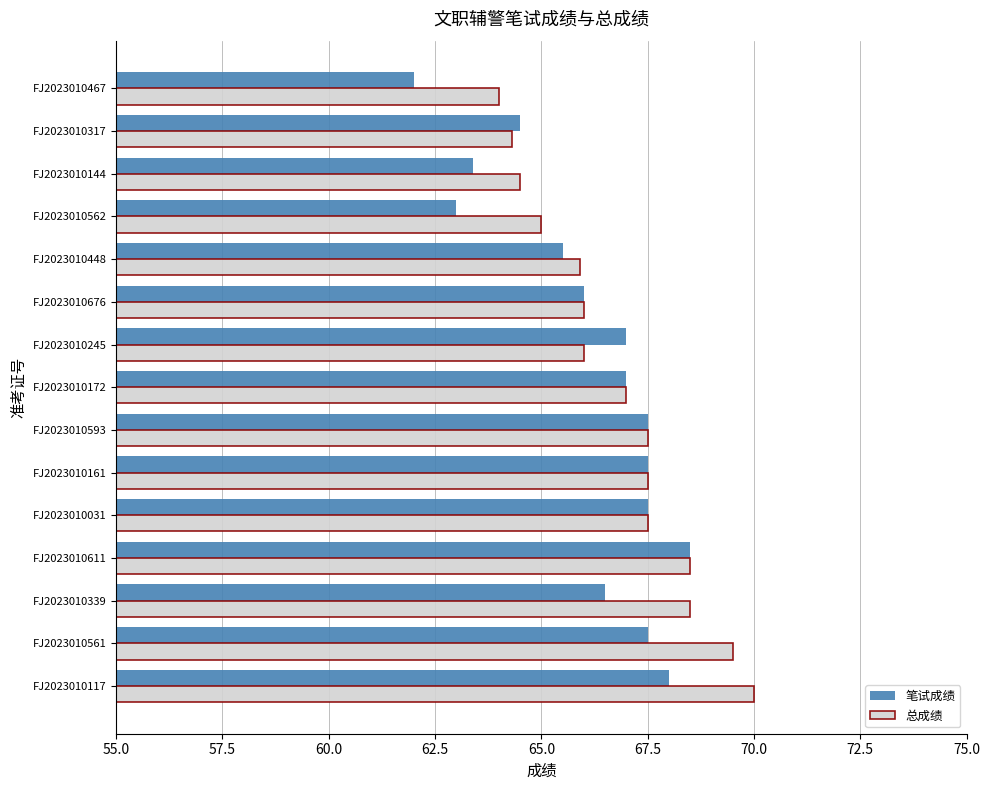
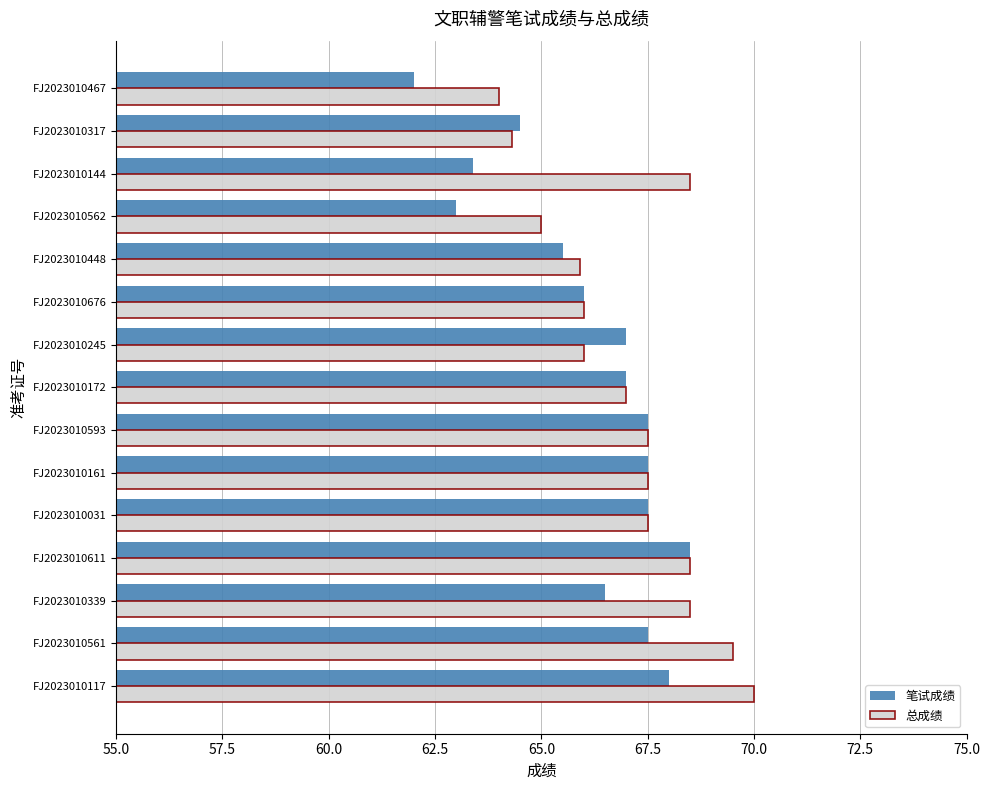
总成绩, FJ2023010144: 64.5 -> 68.5
